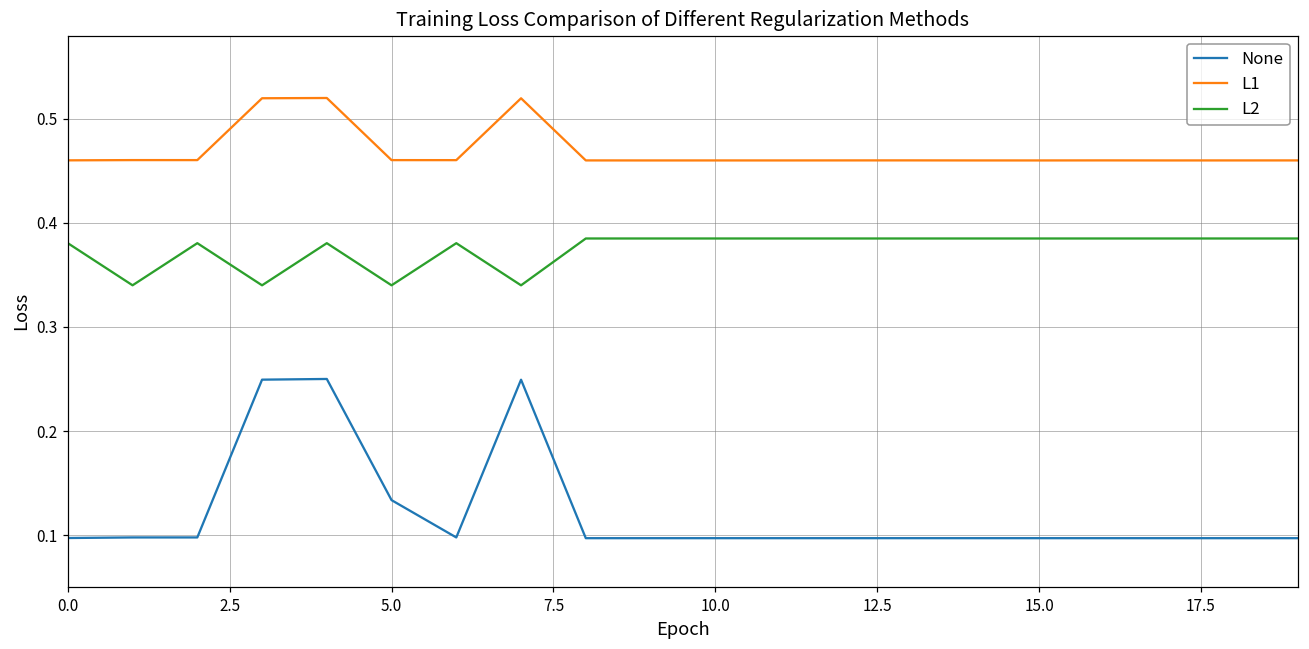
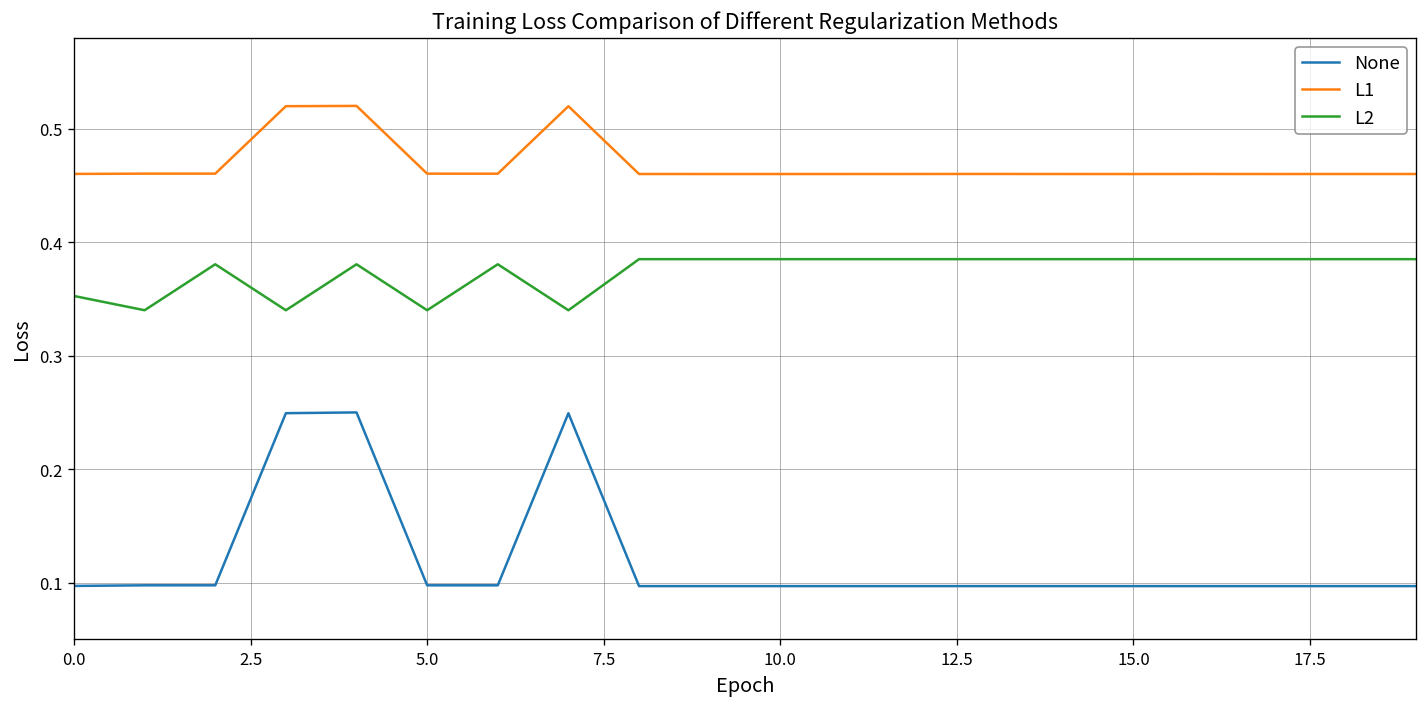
L2, 0.0: 0.38 -> 0.35
None, 5.0: 0.13 -> 0.10
